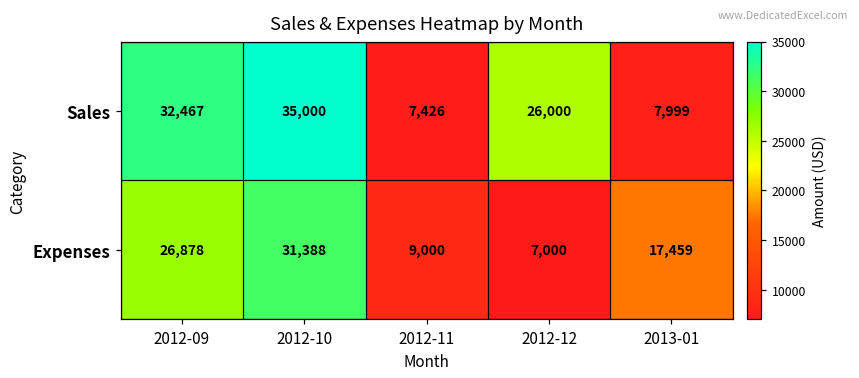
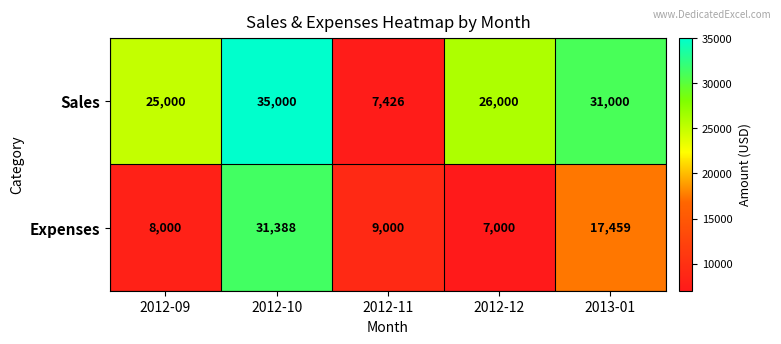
Sales, 2012-09: 32,467 -> 25,000
Sales, 2013-01: 7,999 -> 31,000
Expenses, 2012-09: 26,878 -> 8,000
